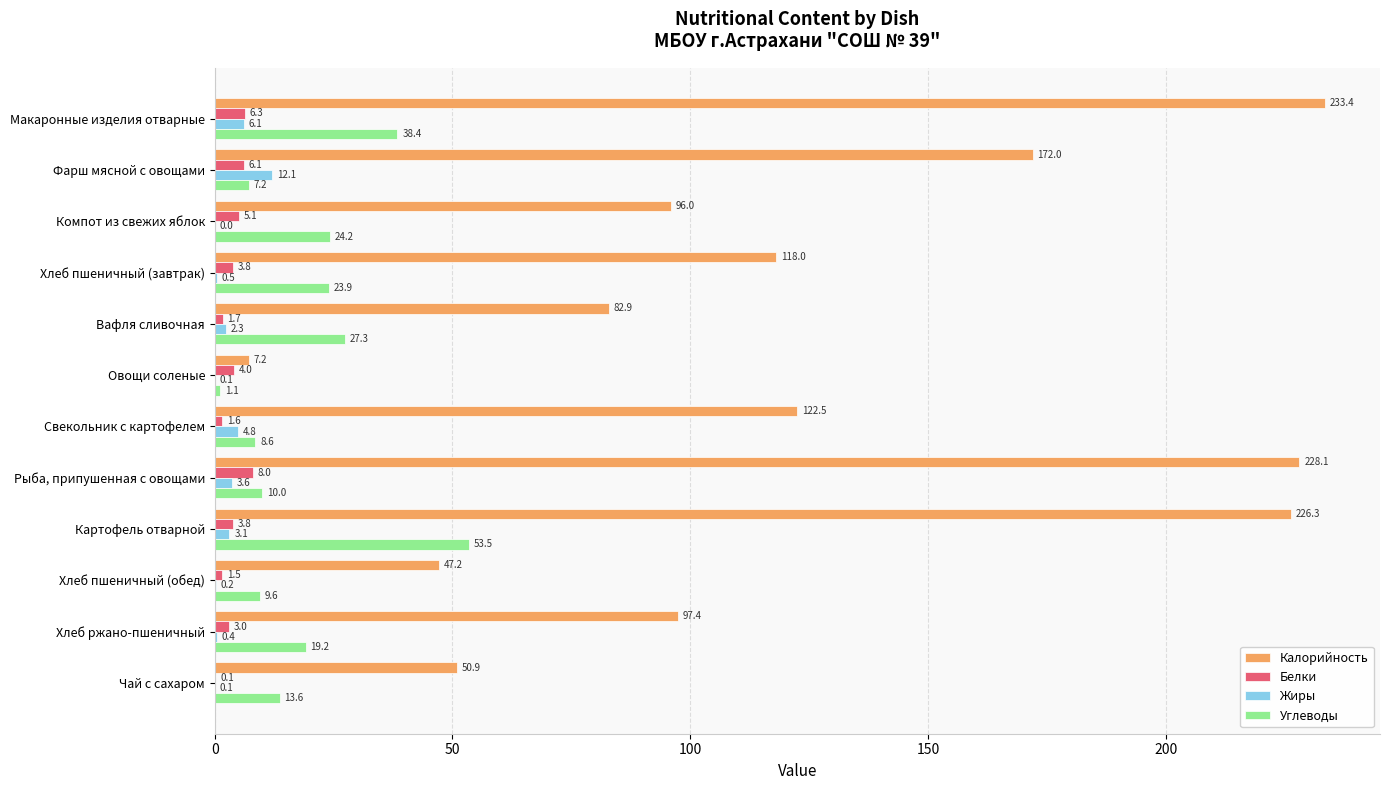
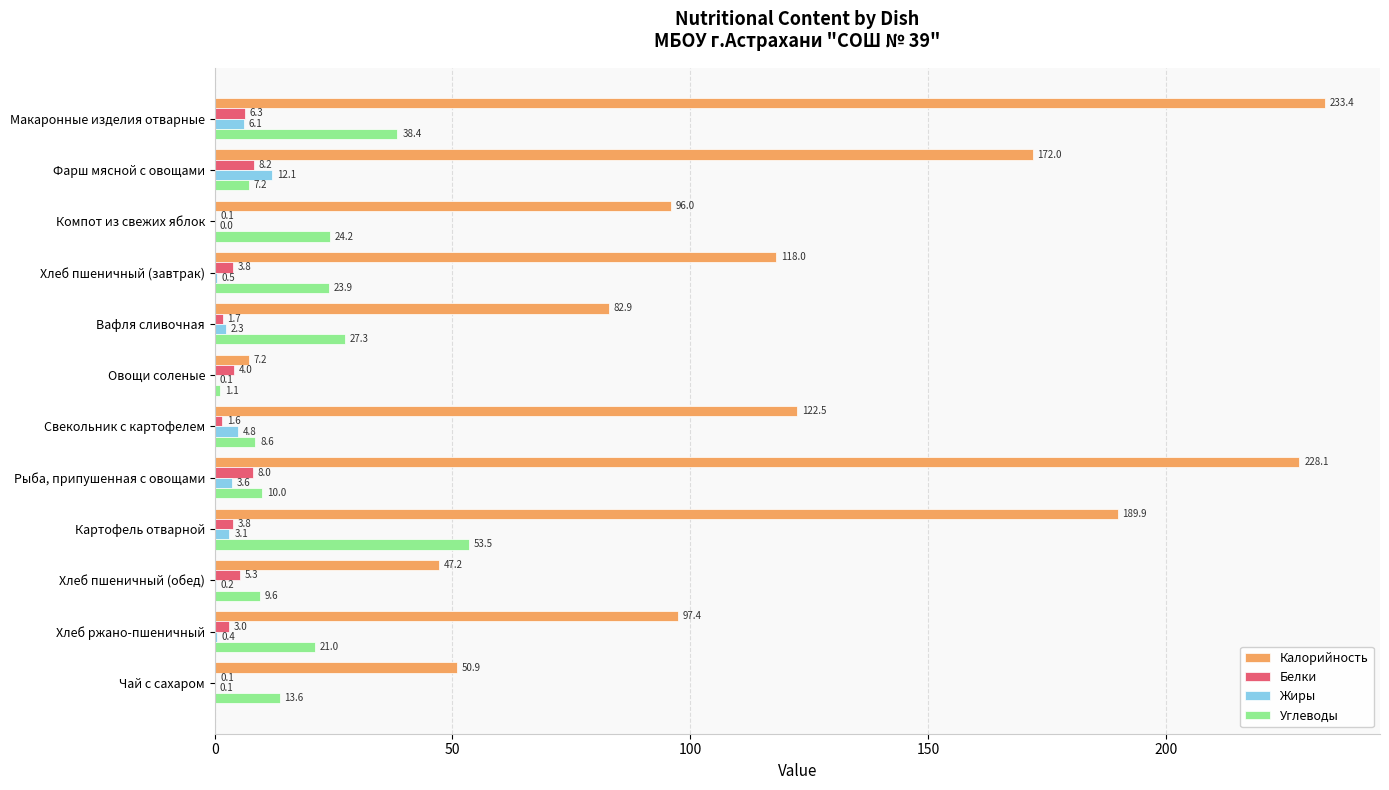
Белки, Фарш мясной с овощами: 6.1 -> 8.2
Белки, Компот из свежих яблок: 5.1 -> 0.1
Калорийность, Картофель отварной: 226.3 -> 189.9
Белки, Хлеб пшеничный (обед): 1.5 -> 5.3
Углеводы, Хлеб ржано-пшеничный: 19.2 -> 21.0
